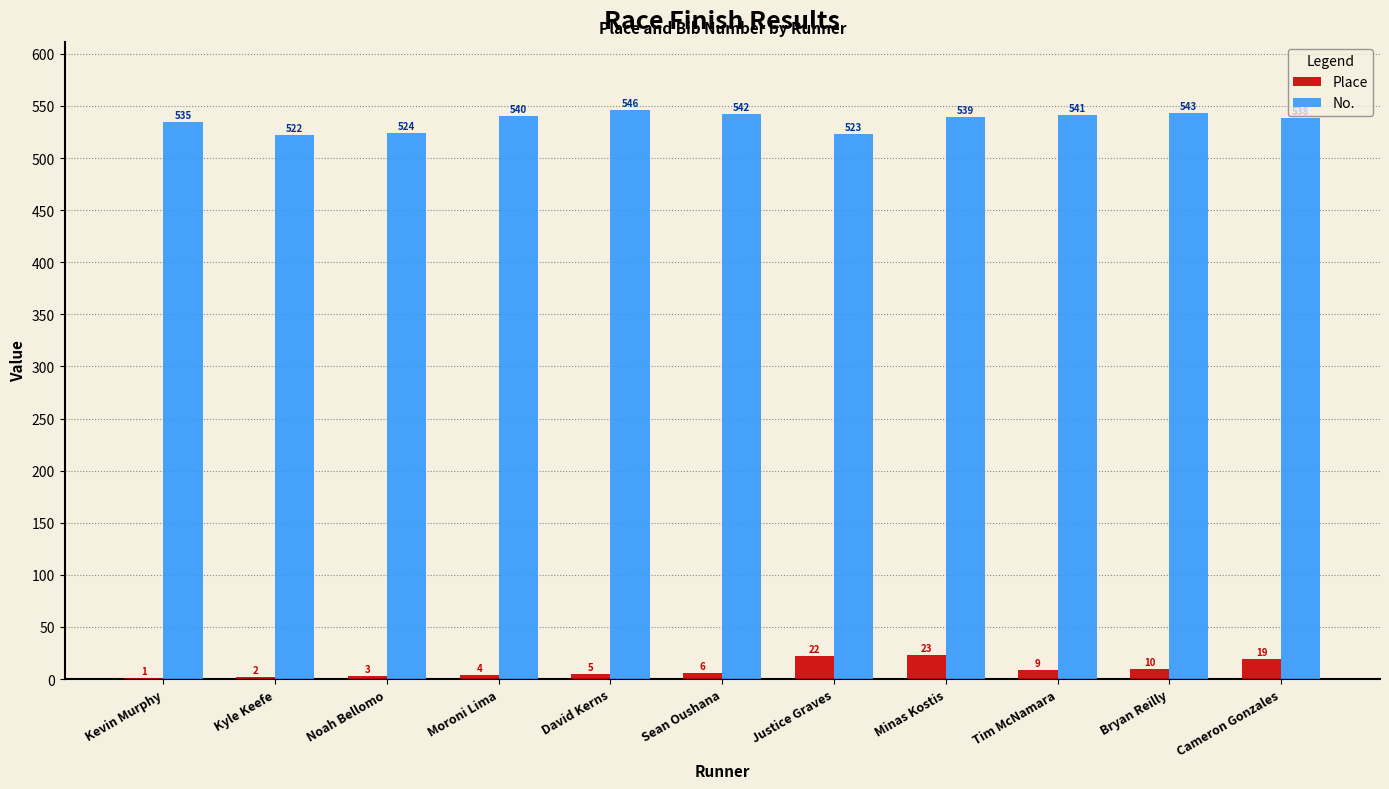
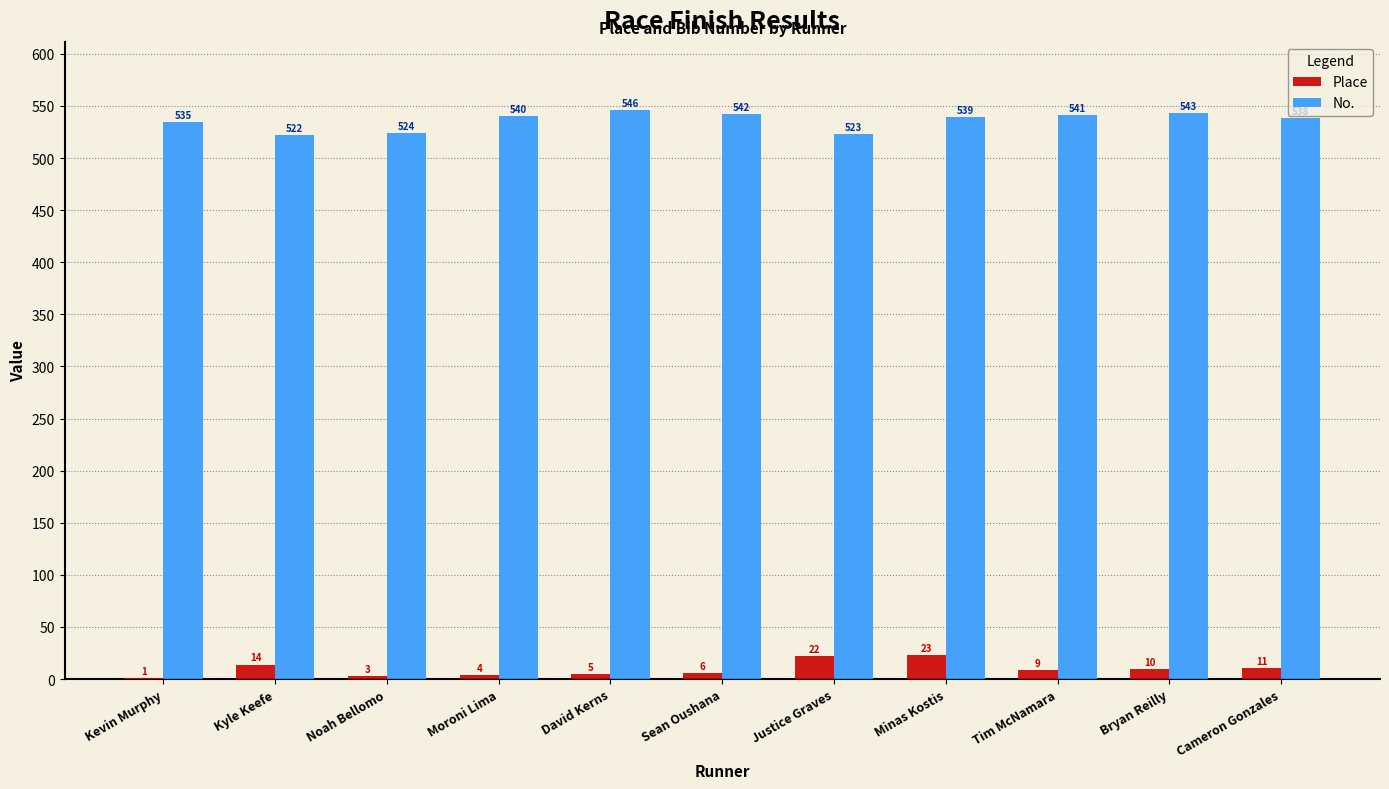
Place, Kyle Keefe: 2 -> 14
Place, Cameron Gonzales: 19 -> 11
